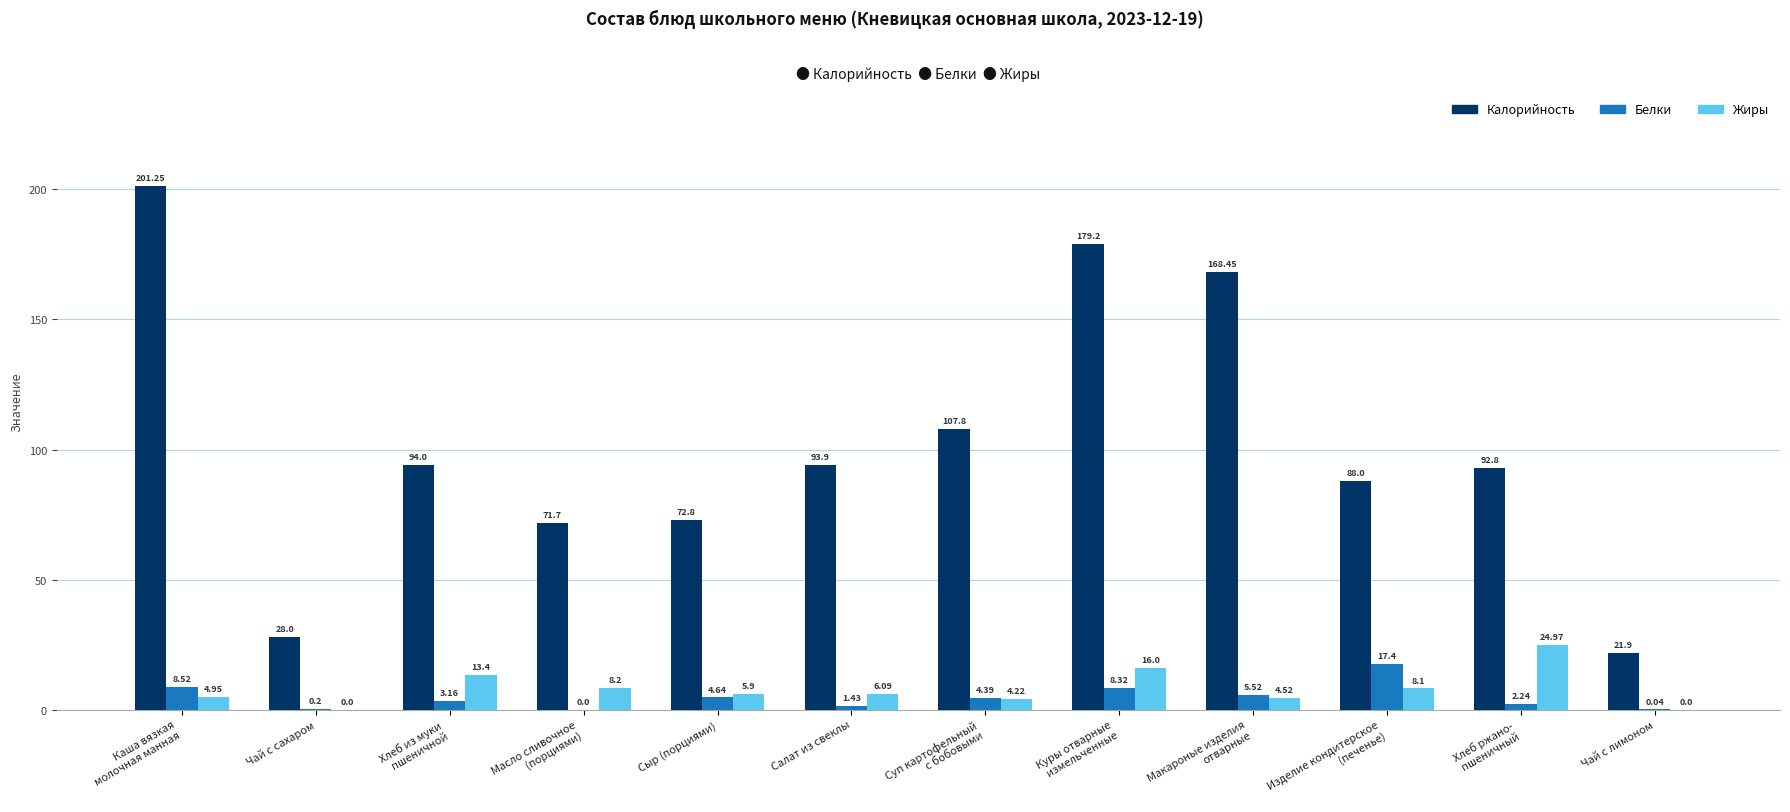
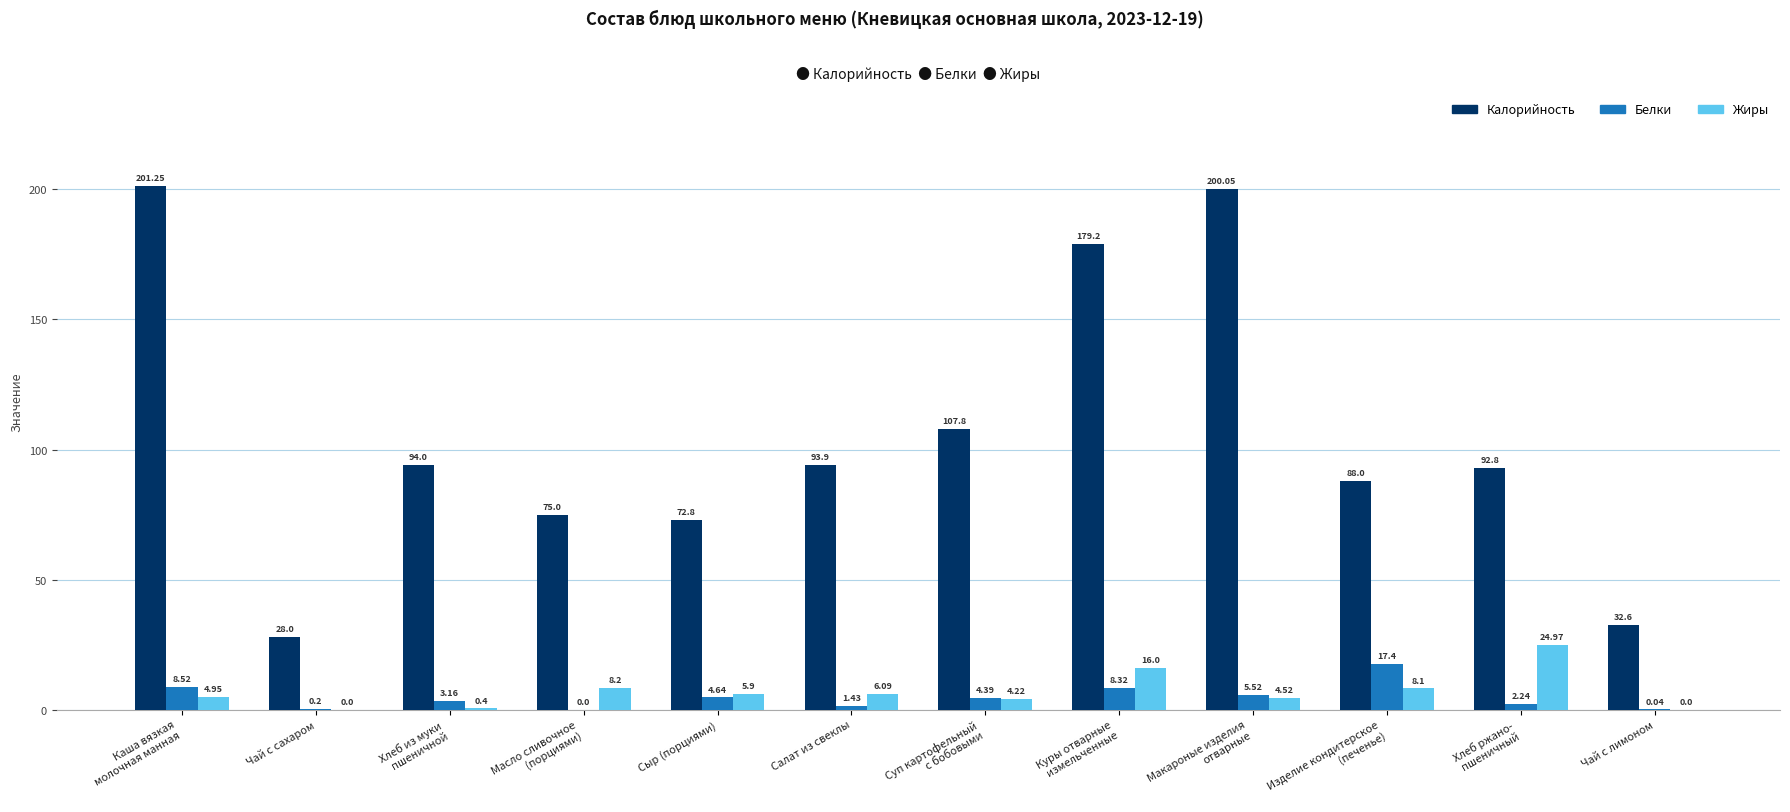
Жиры, Хлеб из муки пшеничной: 13.4 -> 0.4
Калорийность, Масло сливочное (порциями): 71.7 -> 75.0
Калорийность, Макароные изделия отварные: 168.45 -> 200.05
Калорийность, Чай с лимоном: 21.9 -> 32.6
